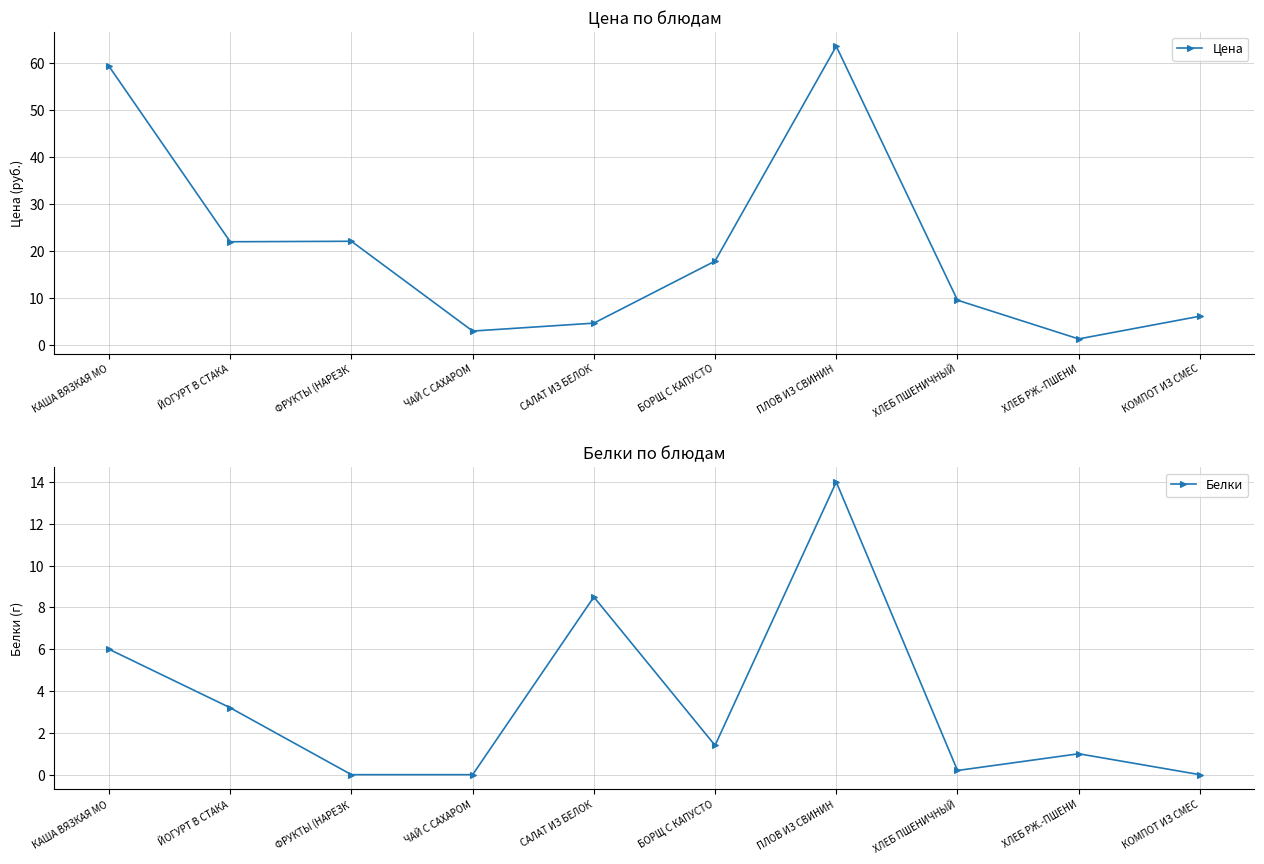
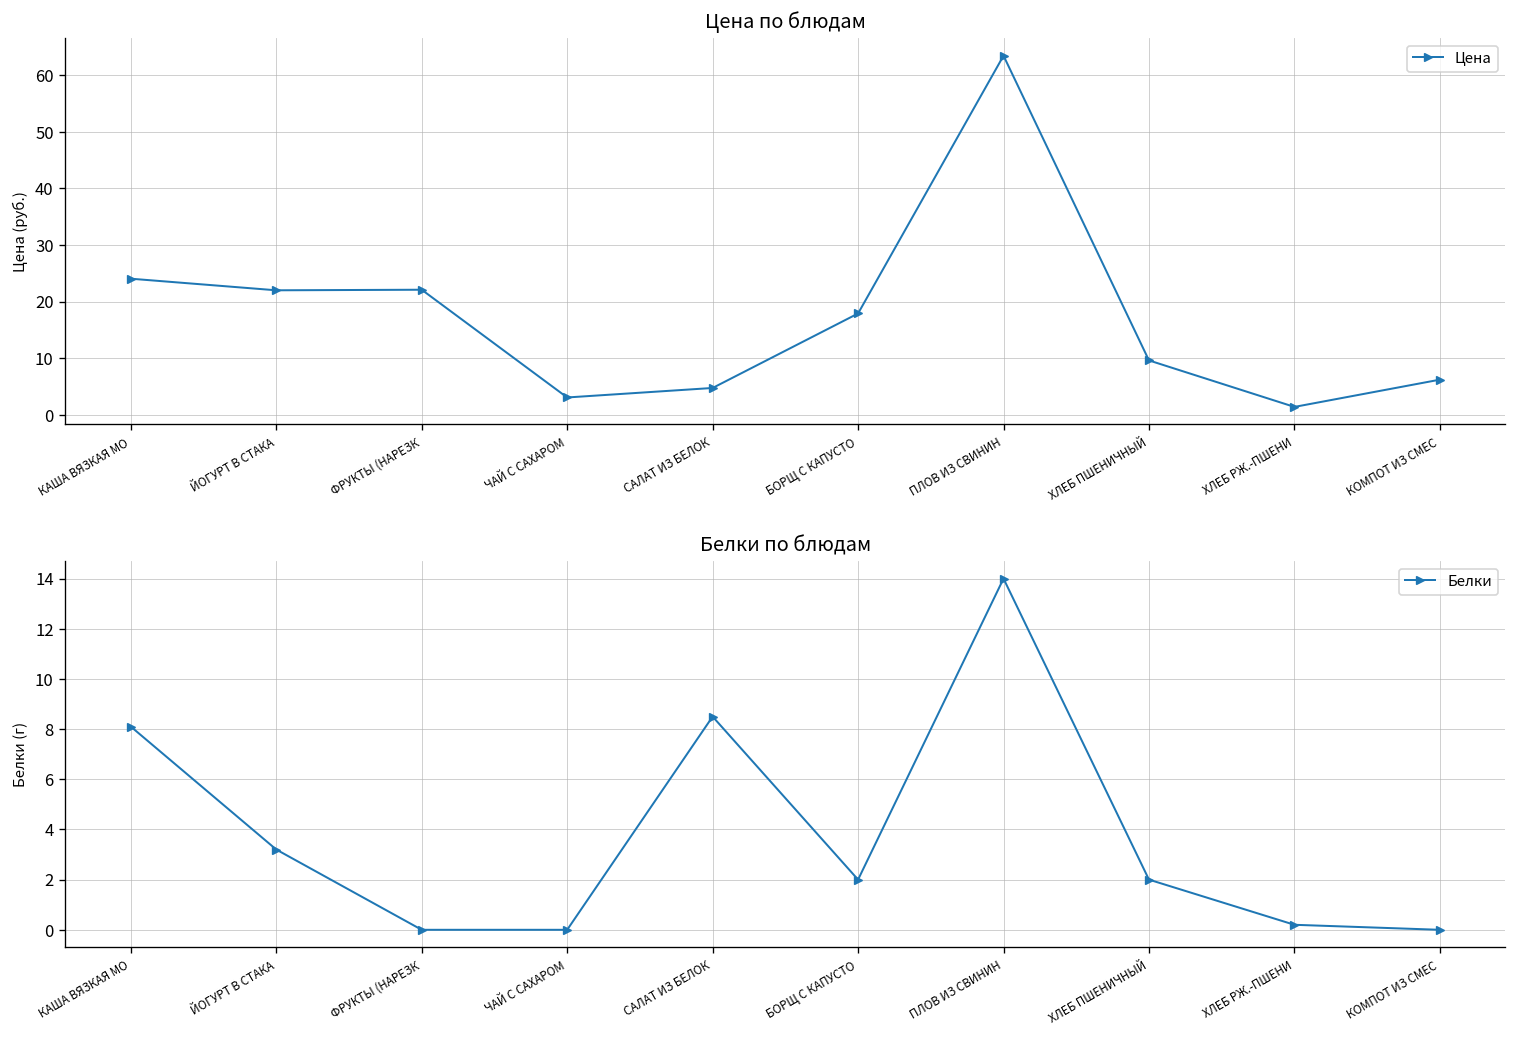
Цена по блюдам, КАША ВЯЗКАЯ МО: 59 -> 24
Белки по блюдам, КАША ВЯЗКАЯ МО: 6.0 -> 8.1
Белки по блюдам, БОРЩ С КАПУСТО: 1.4 -> 2.0
Белки по блюдам, ХЛЕБ ПШЕНИЧНЫЙ: 0.2 -> 2.0
Белки по блюдам, ХЛЕБ РЖ.-ПШЕНИ: 1.0 -> 0.2
